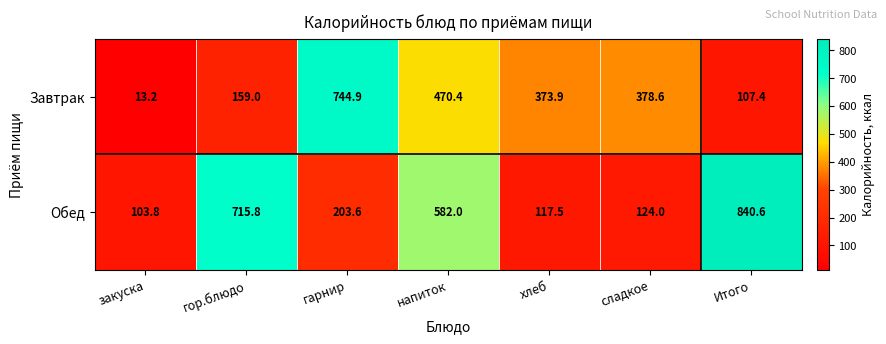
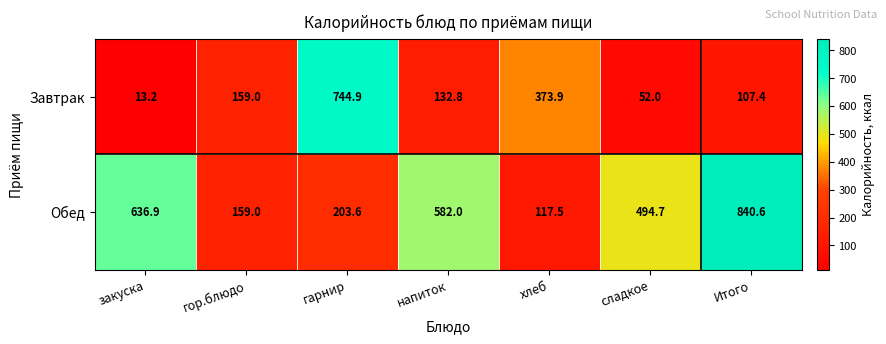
Завтрак, напиток: 470.4 -> 132.8
Завтрак, сладкое: 378.6 -> 52.0
Обед, закуска: 103.8 -> 636.9
Обед, гор.блюдо: 715.8 -> 159.0
Обед, сладкое: 124.0 -> 494.7
